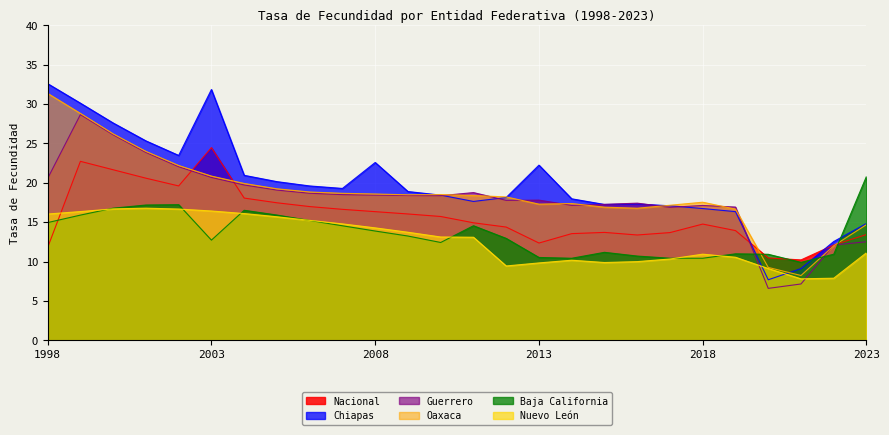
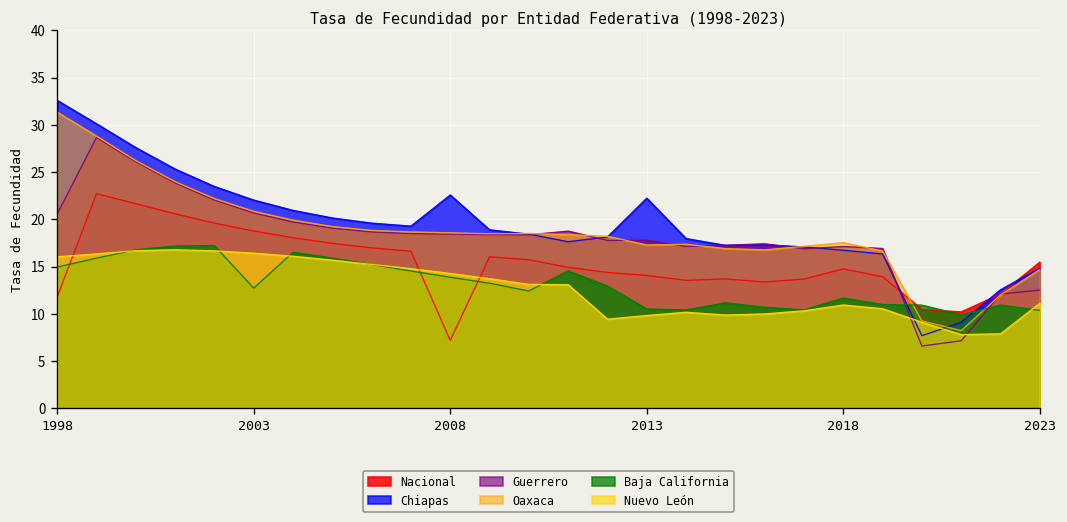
Nacional, 2003: 24 -> 19
Chiapas, 2003: 32 -> 22
Nacional, 2008: 16 -> 7
Nacional, 2013: 12 -> 14
Baja California, 2018: 10 -> 12
Nacional, 2023: 13 -> 15
Baja California, 2023: 21 -> 10
